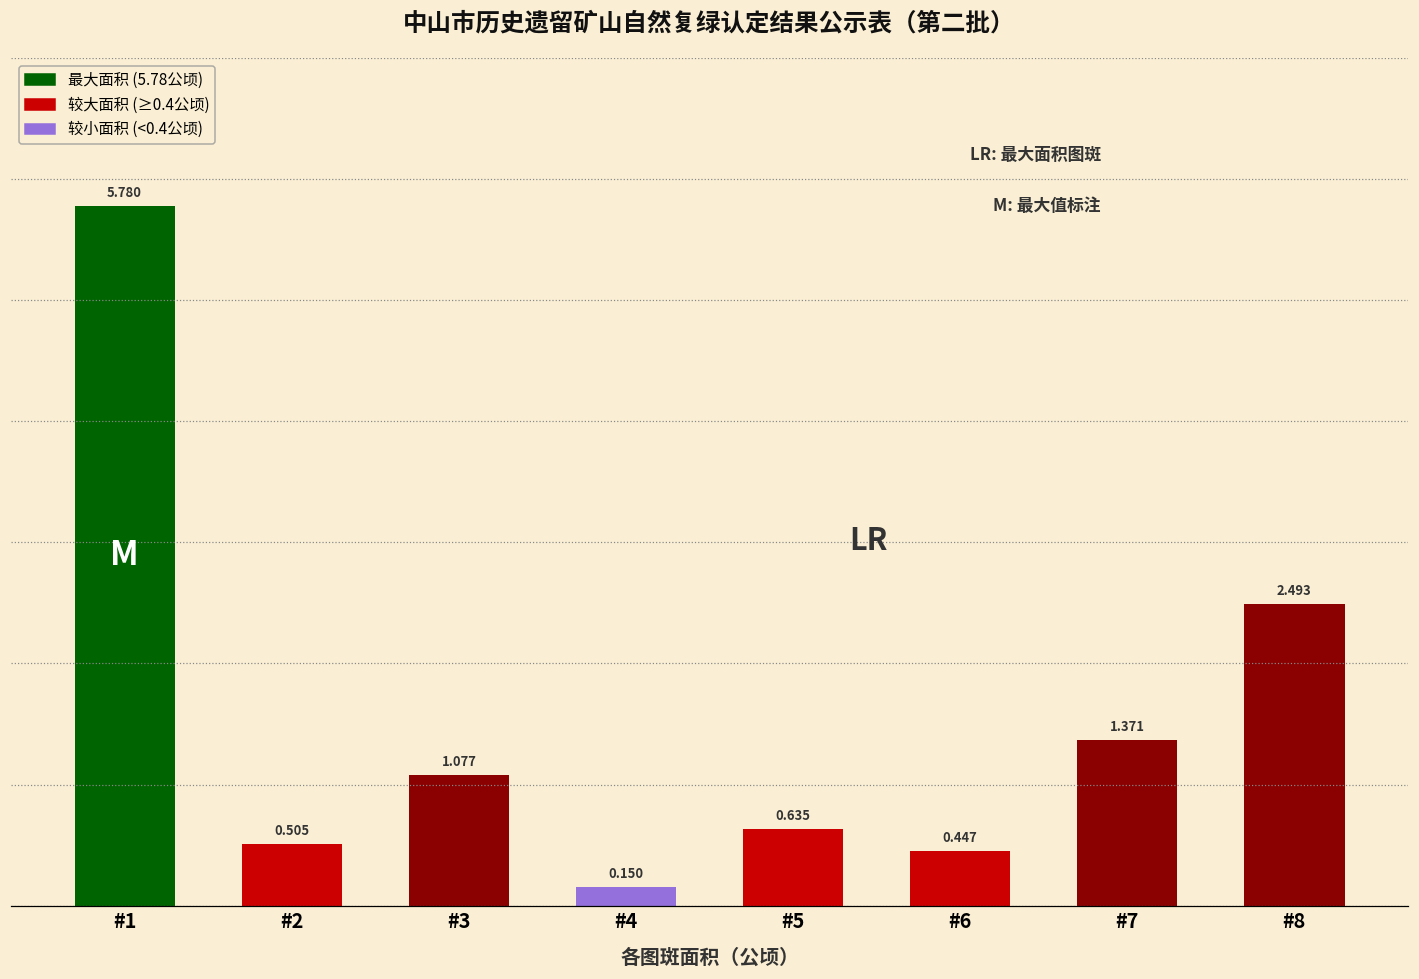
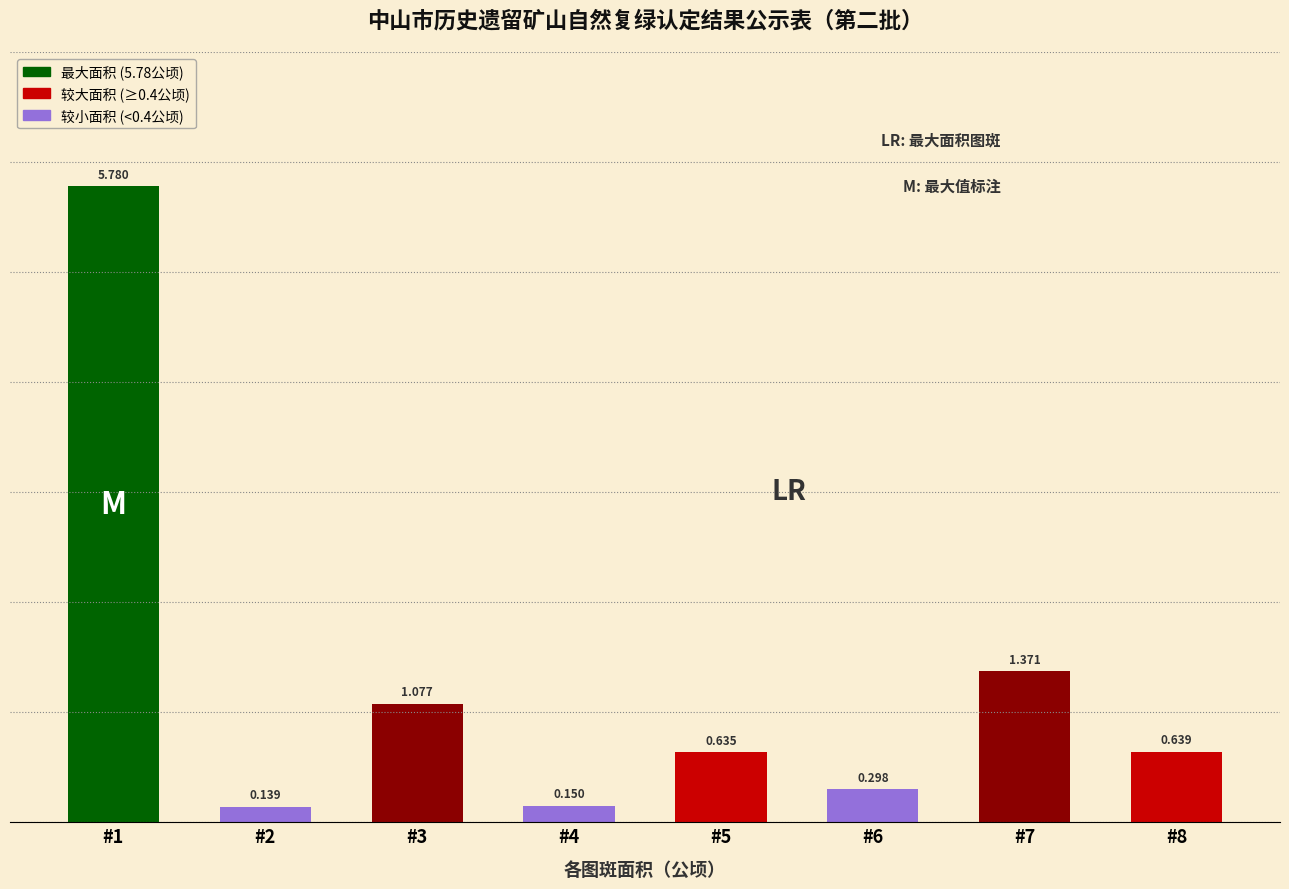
#2: 0.505 -> 0.139
#6: 0.447 -> 0.298
#8: 2.493 -> 0.639
